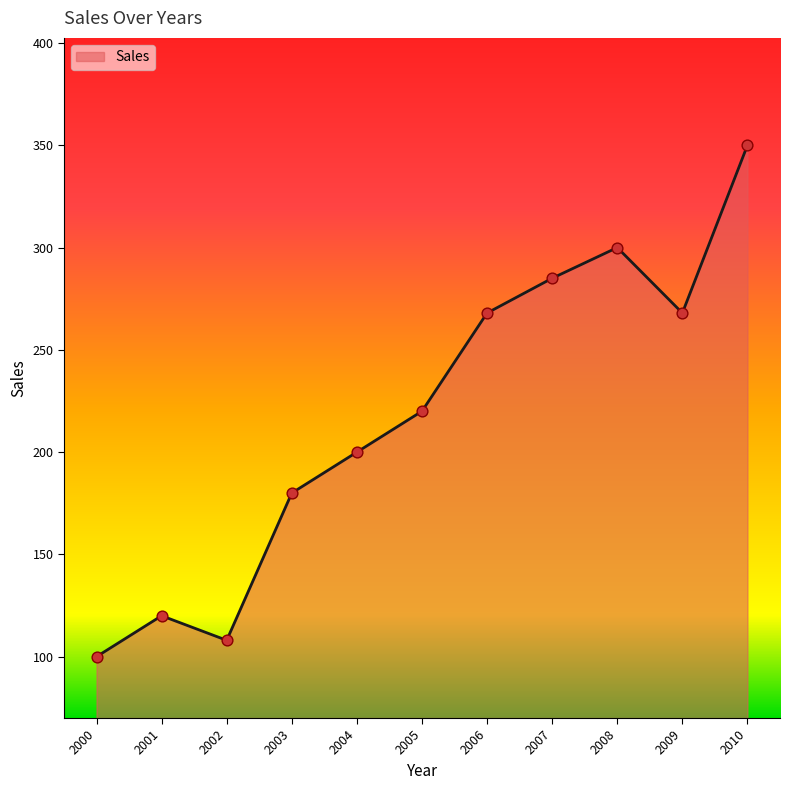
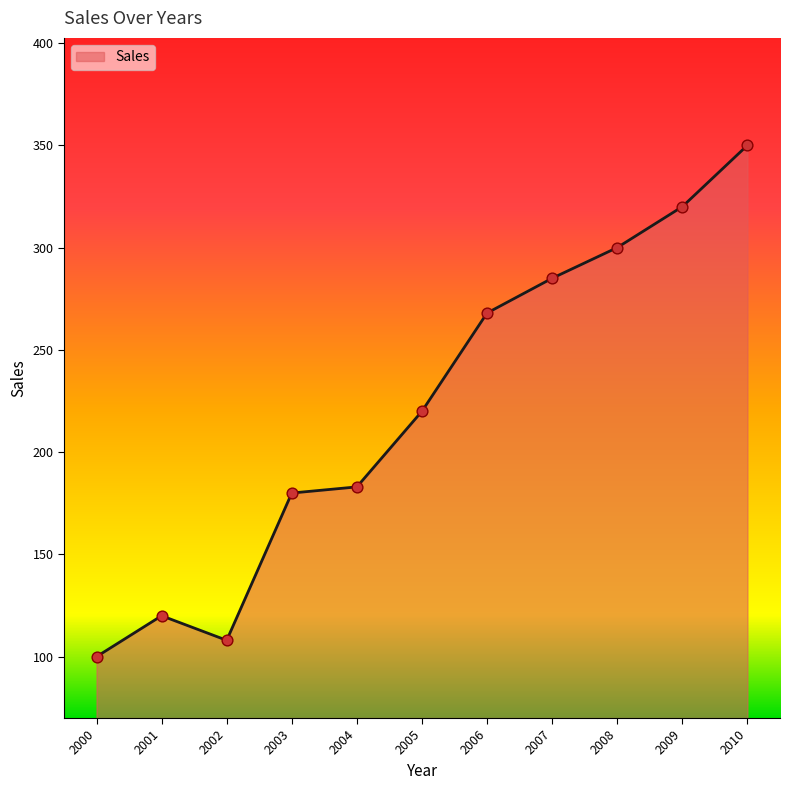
2004: 200 -> 183
2009: 268 -> 320
